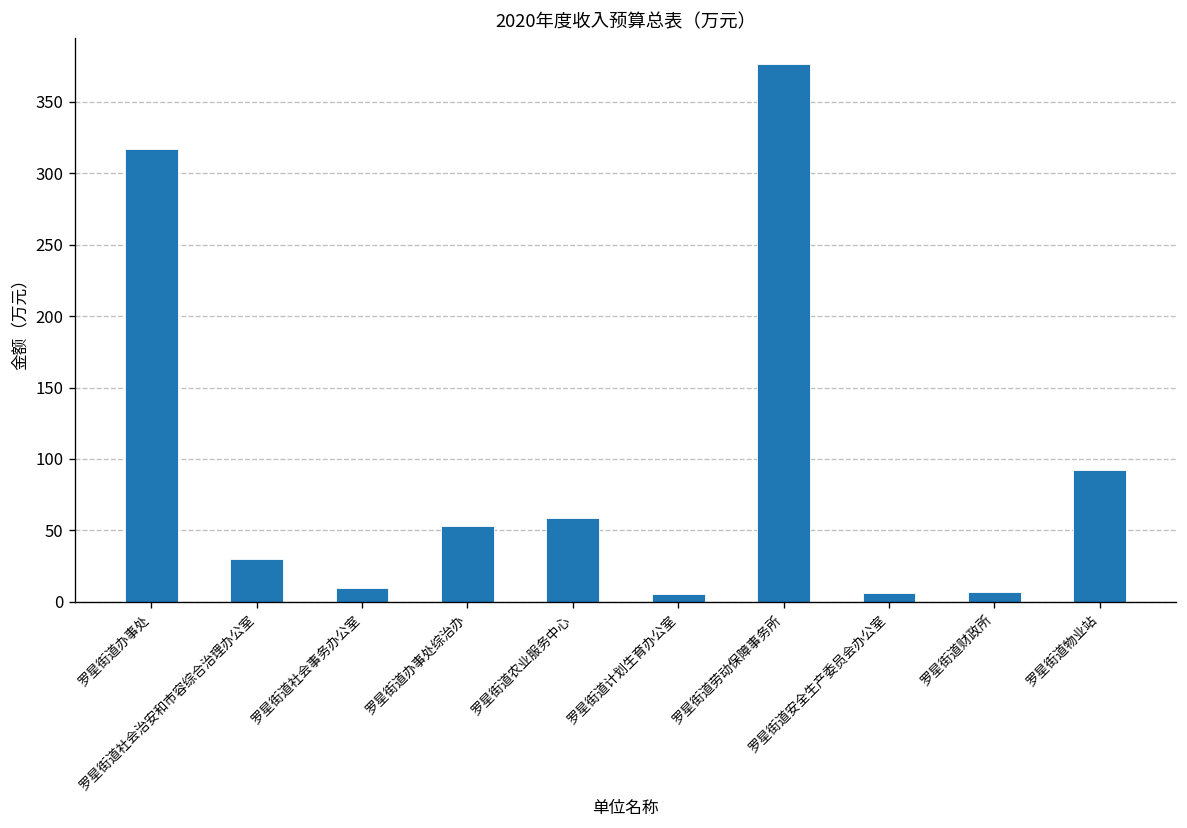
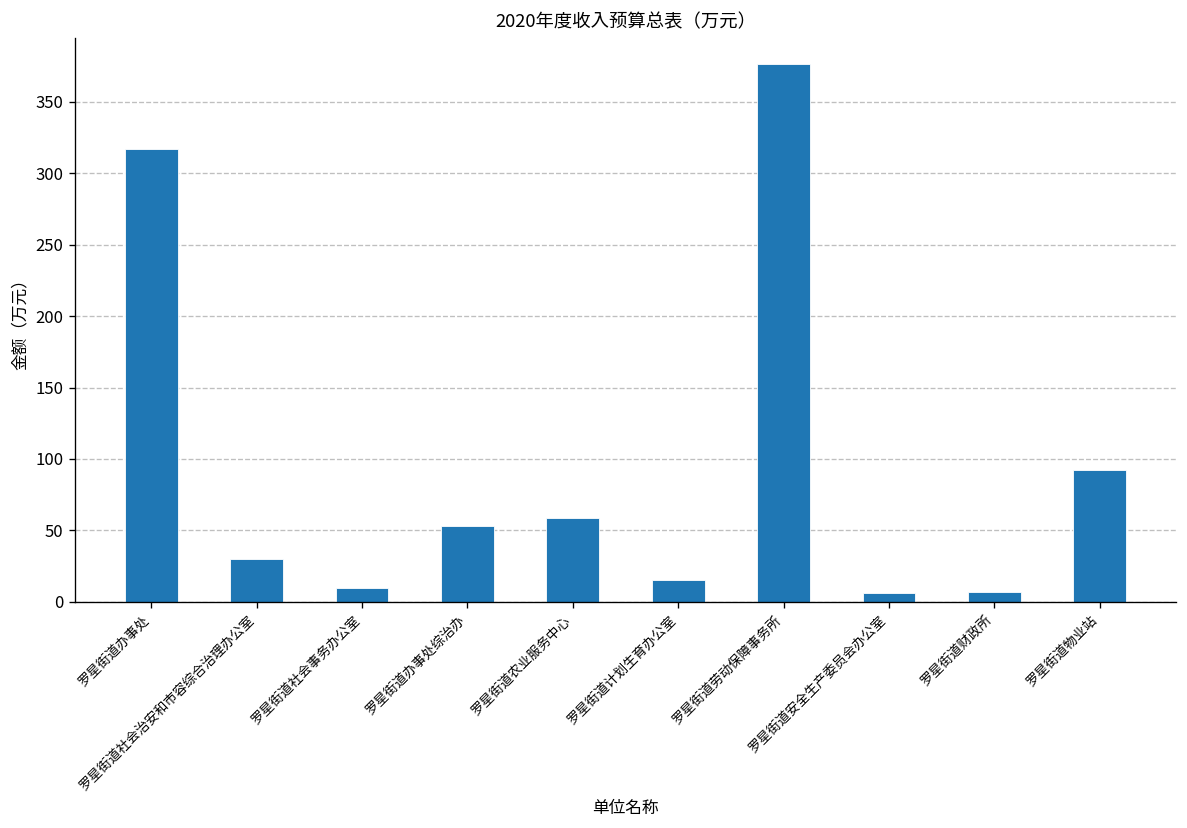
罗星街道计划生育办公室: 5 -> 15
